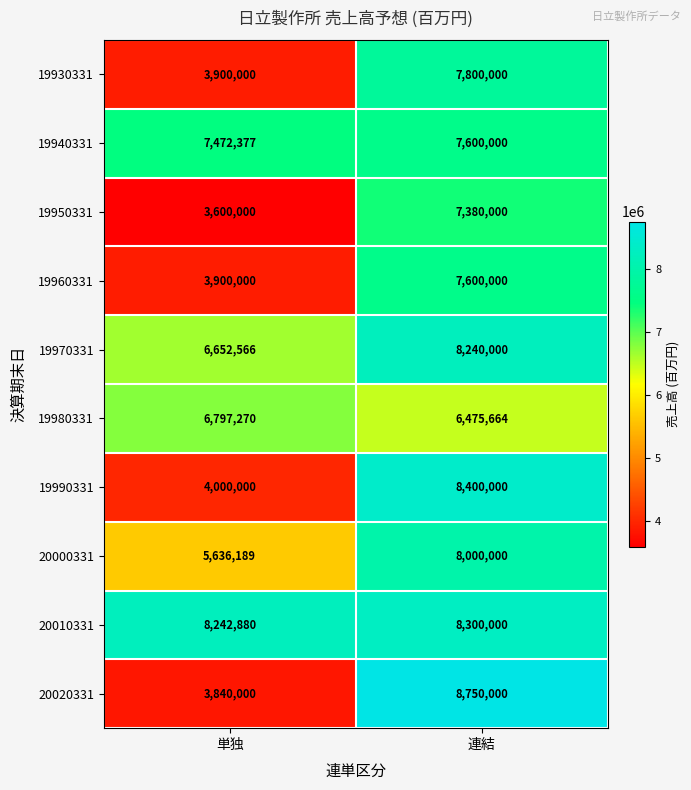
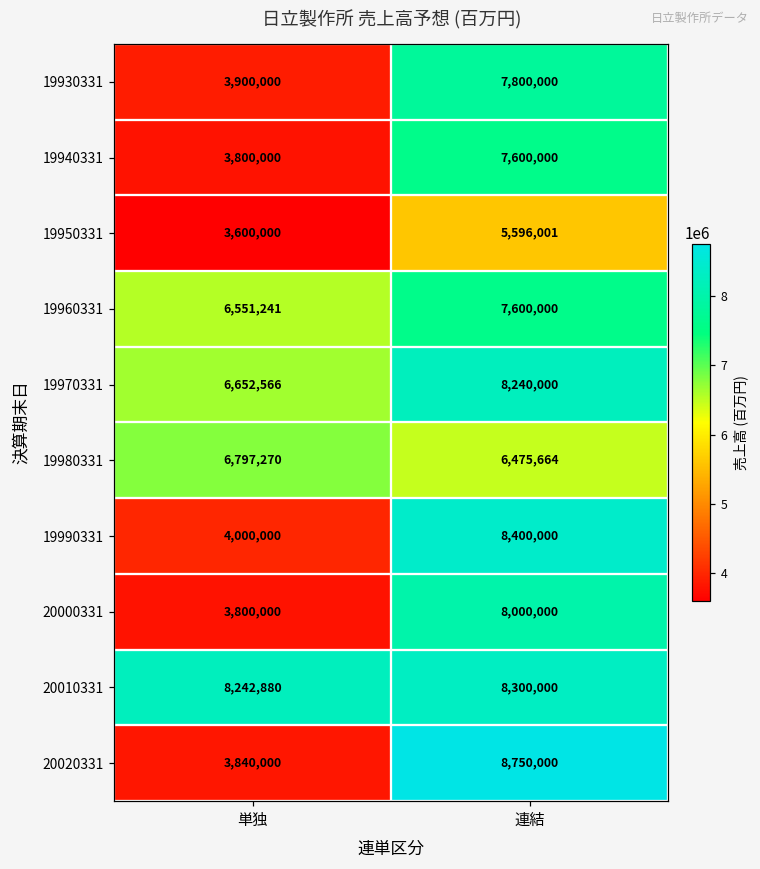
19940331, 単独: 7,472,377 -> 3,800,000
19950331, 連結: 7,380,000 -> 5,596,001
19960331, 単独: 3,900,000 -> 6,551,241
20000331, 単独: 5,636,189 -> 3,800,000
